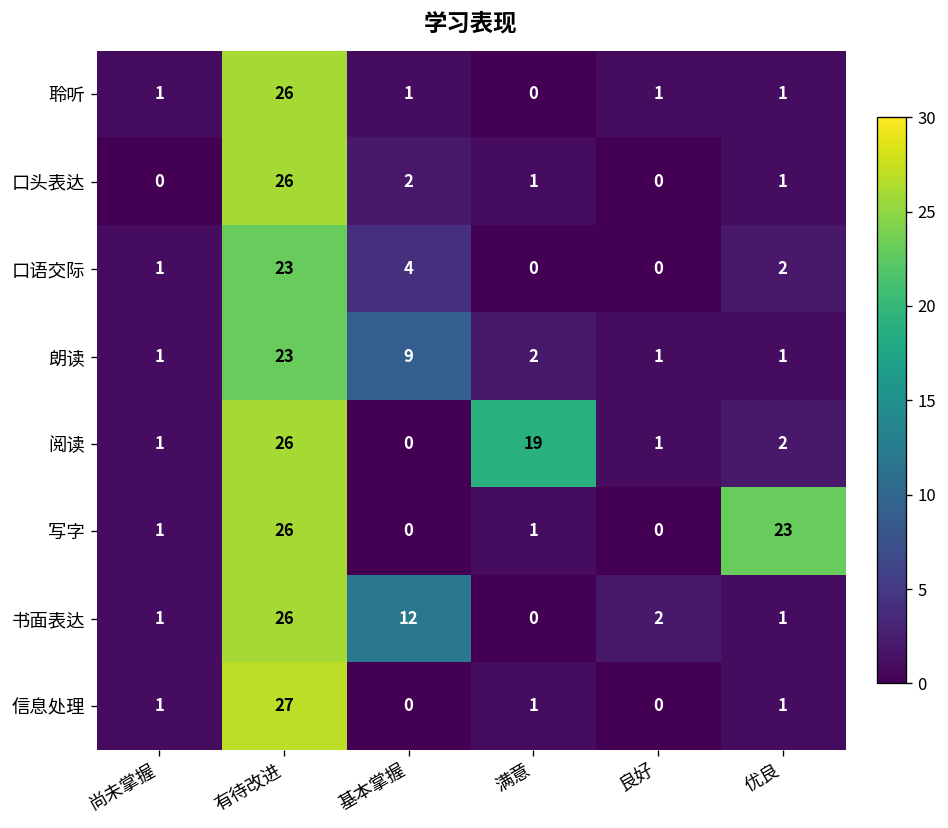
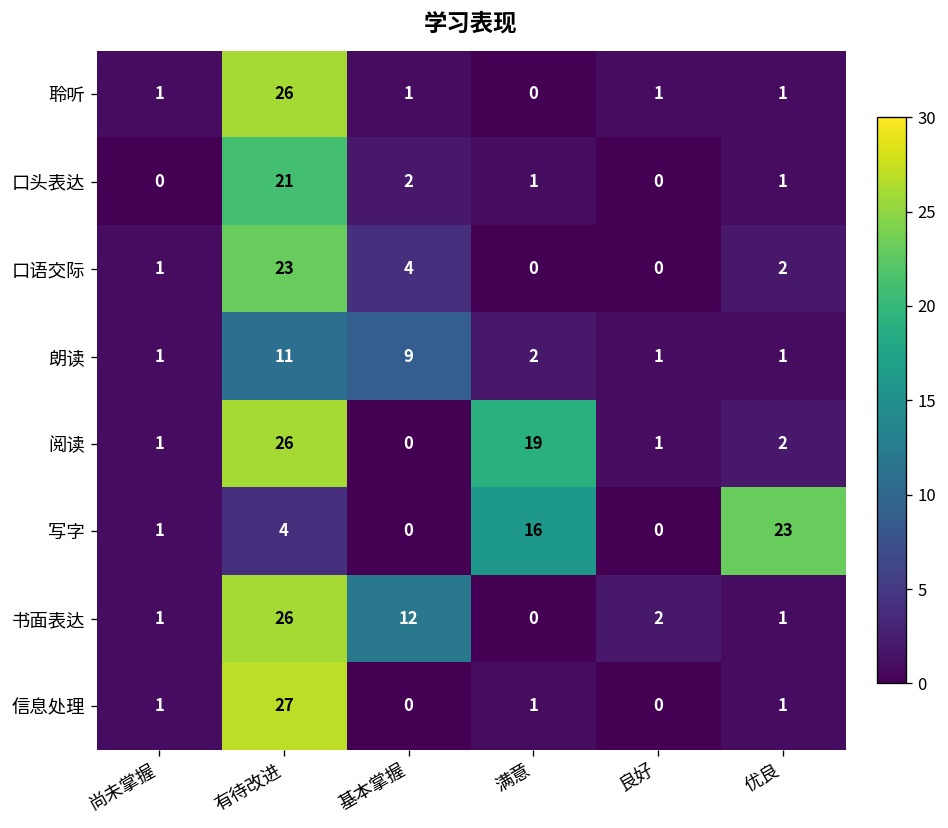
口头表达, 有待改进: 26 -> 21
朗读, 有待改进: 23 -> 11
写字, 有待改进: 26 -> 4
写字, 满意: 1 -> 16
